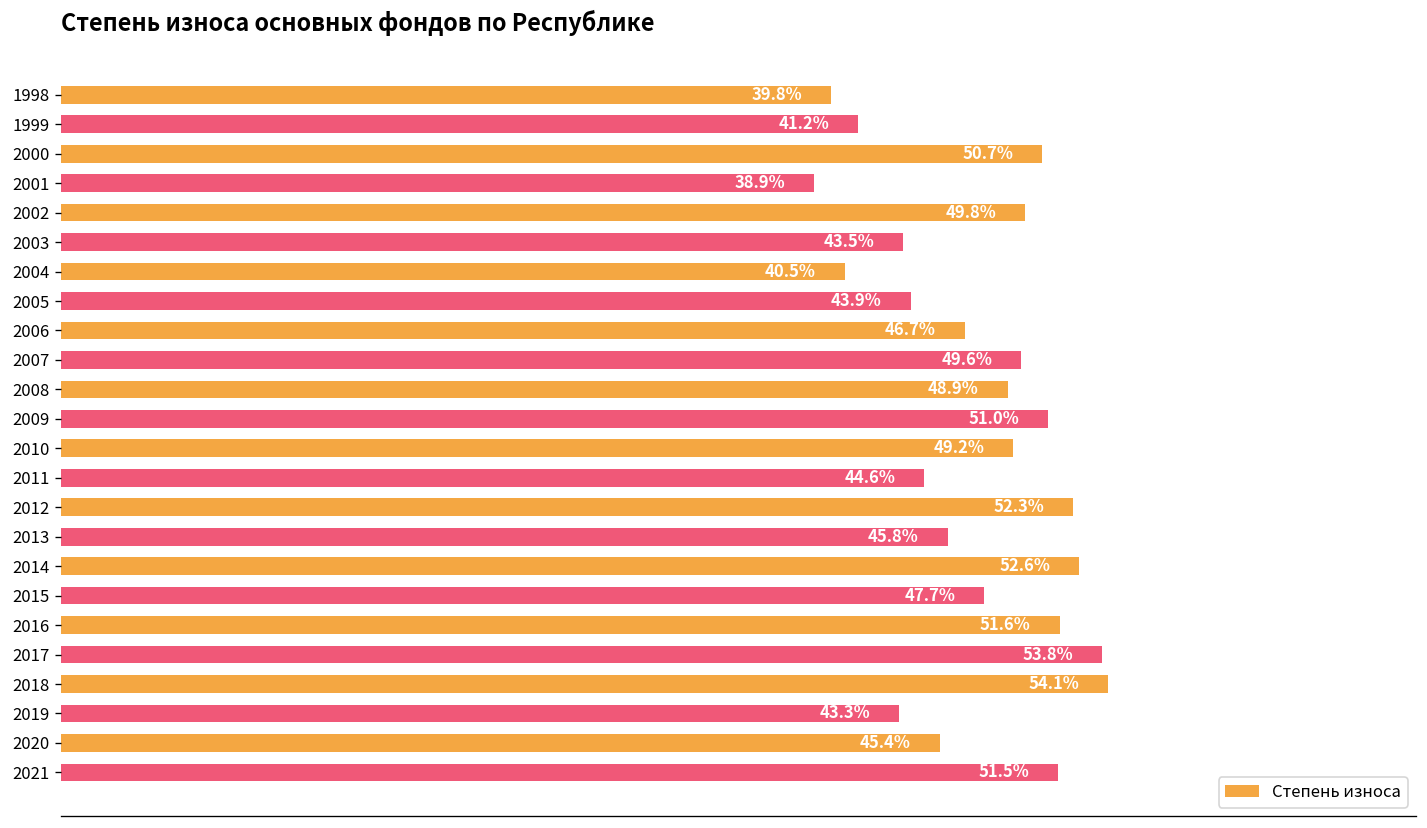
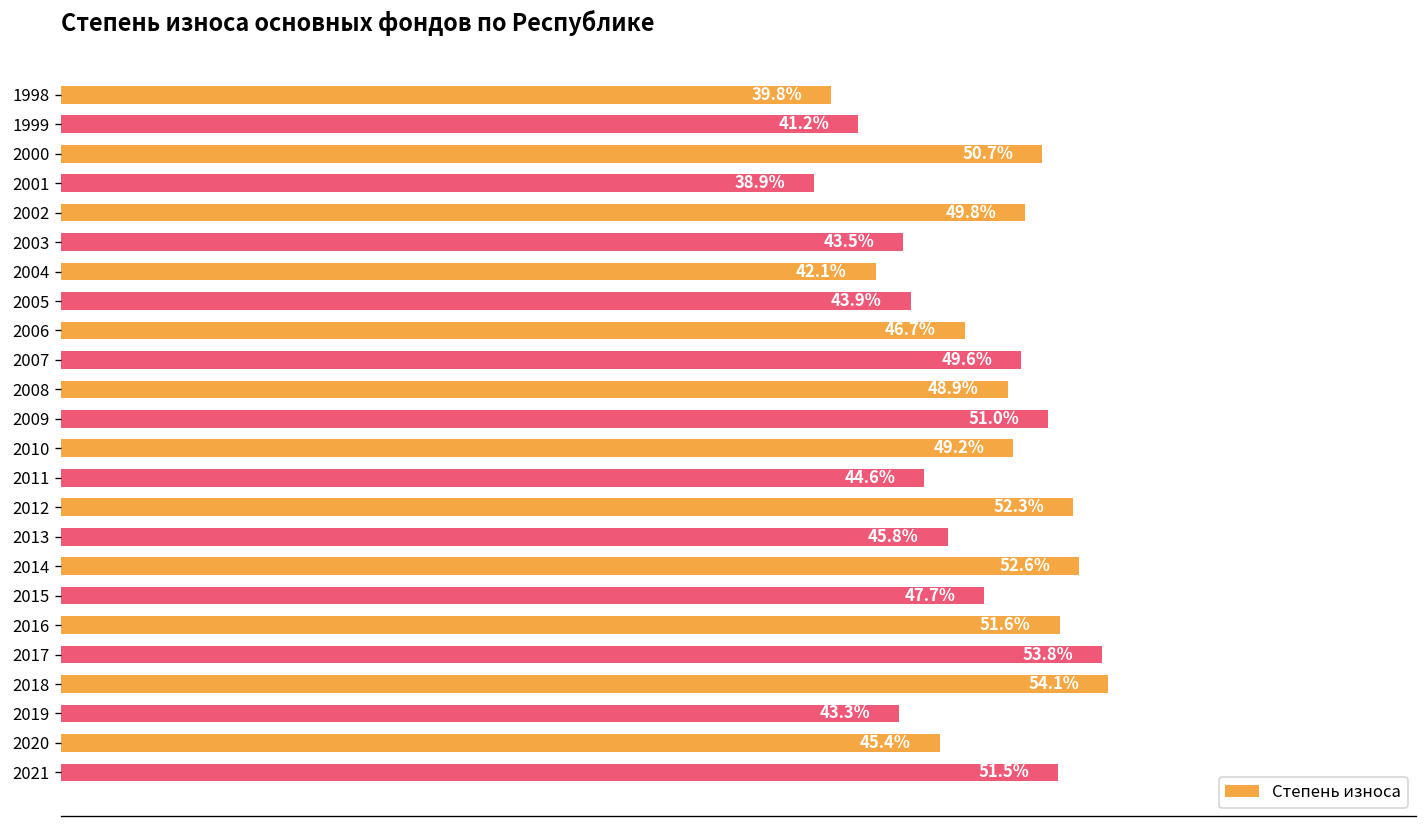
2004: 40.5% -> 42.1%
